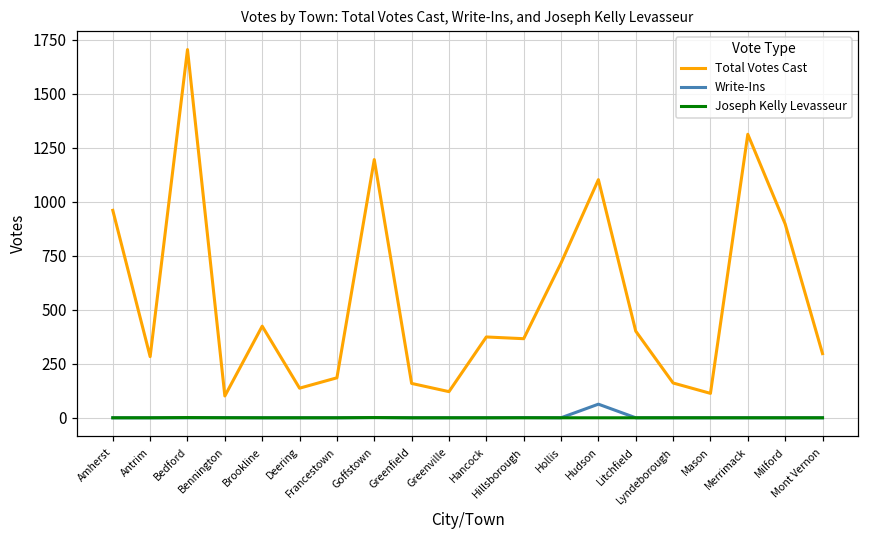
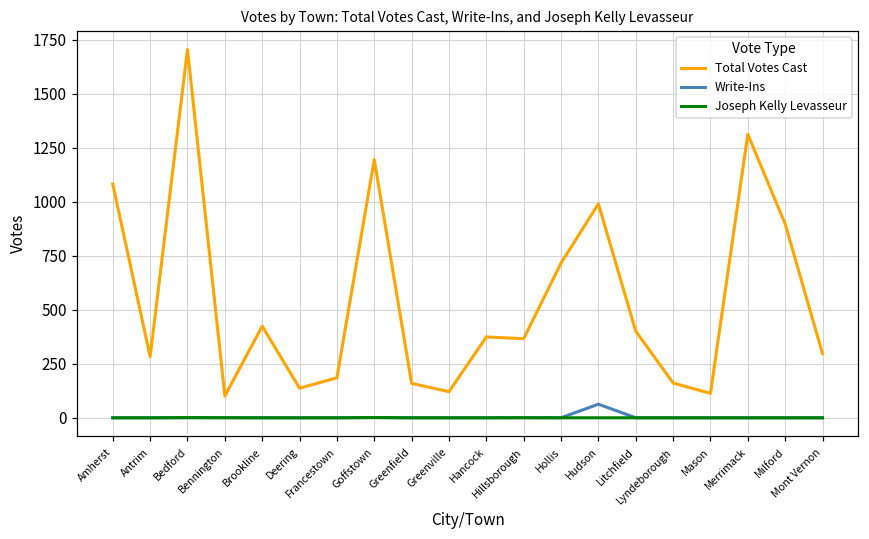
Total Votes Cast, Amherst: 960 -> 1080
Total Votes Cast, Hudson: 1100 -> 990
